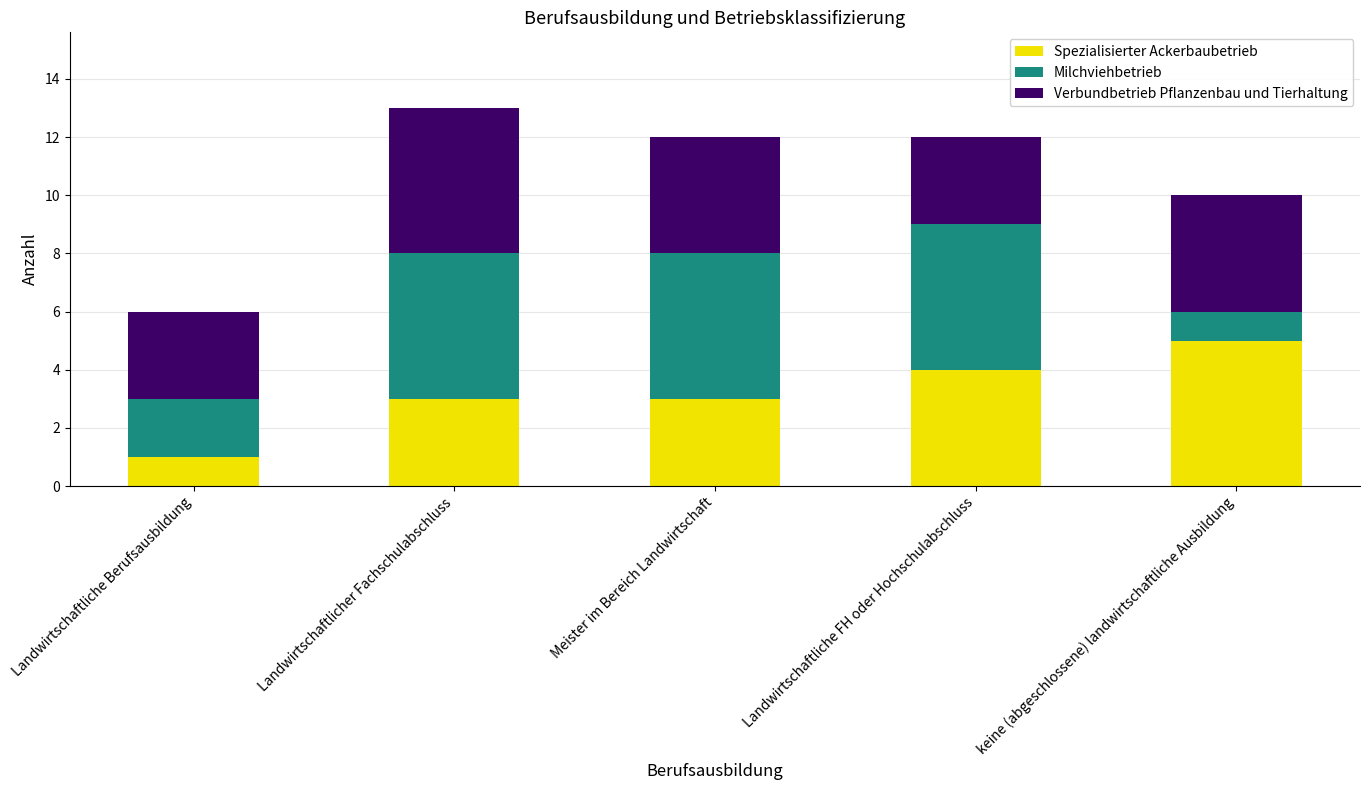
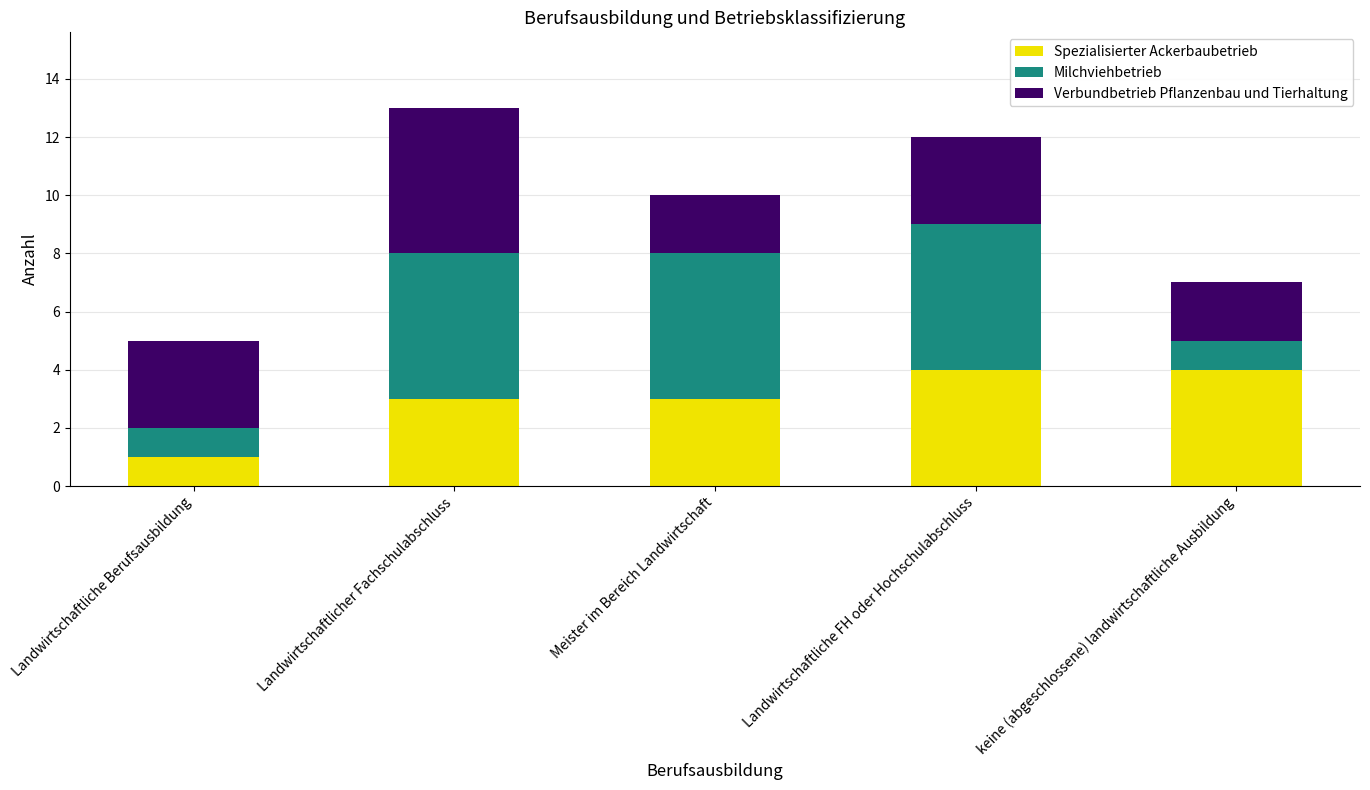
Milchviehbetrieb, Landwirtschaftliche Berufsausbildung: 2 -> 1
Verbundbetrieb Pflanzenbau und Tierhaltung, Meister im Bereich Landwirtschaft: 4 -> 2
Spezialisierter Ackerbaubetrieb, keine (abgeschlossene) landwirtschaftliche Ausbildung: 5 -> 4
Verbundbetrieb Pflanzenbau und Tierhaltung, keine (abgeschlossene) landwirtschaftliche Ausbildung: 4 -> 2
